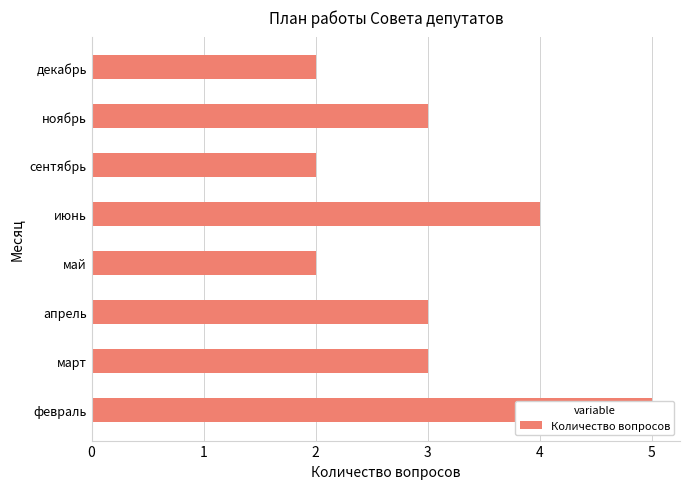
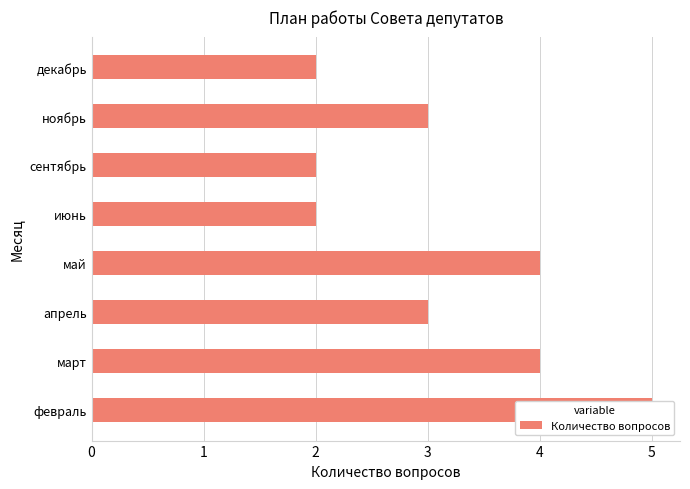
июнь: 4 -> 2
май: 2 -> 4
март: 3 -> 4
